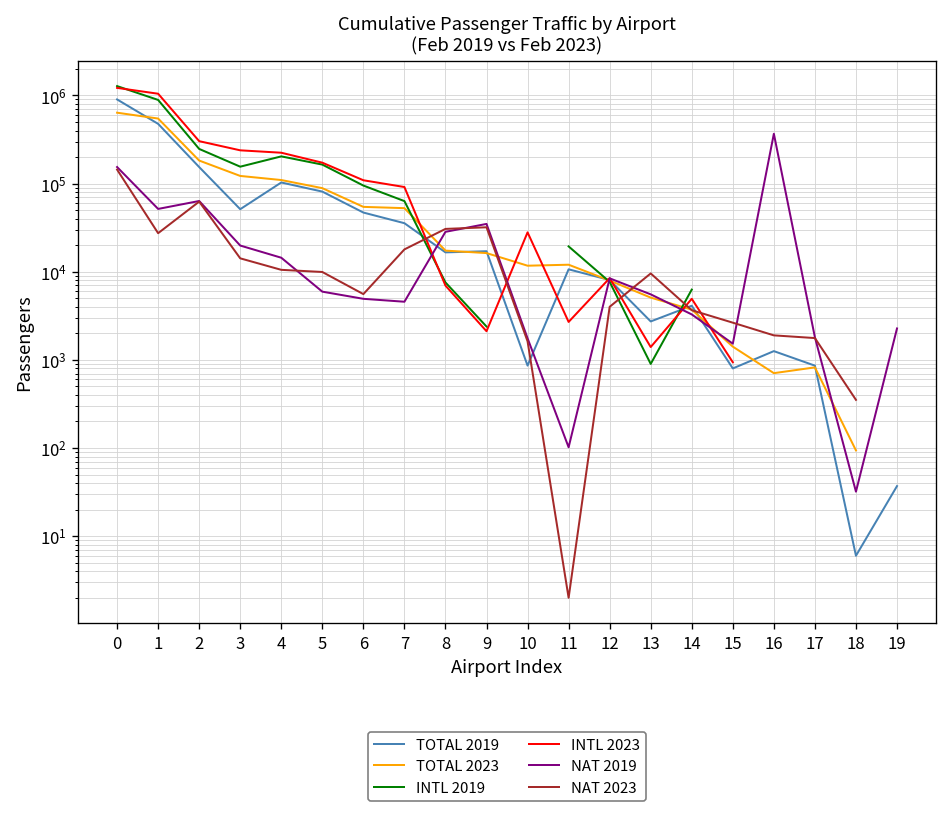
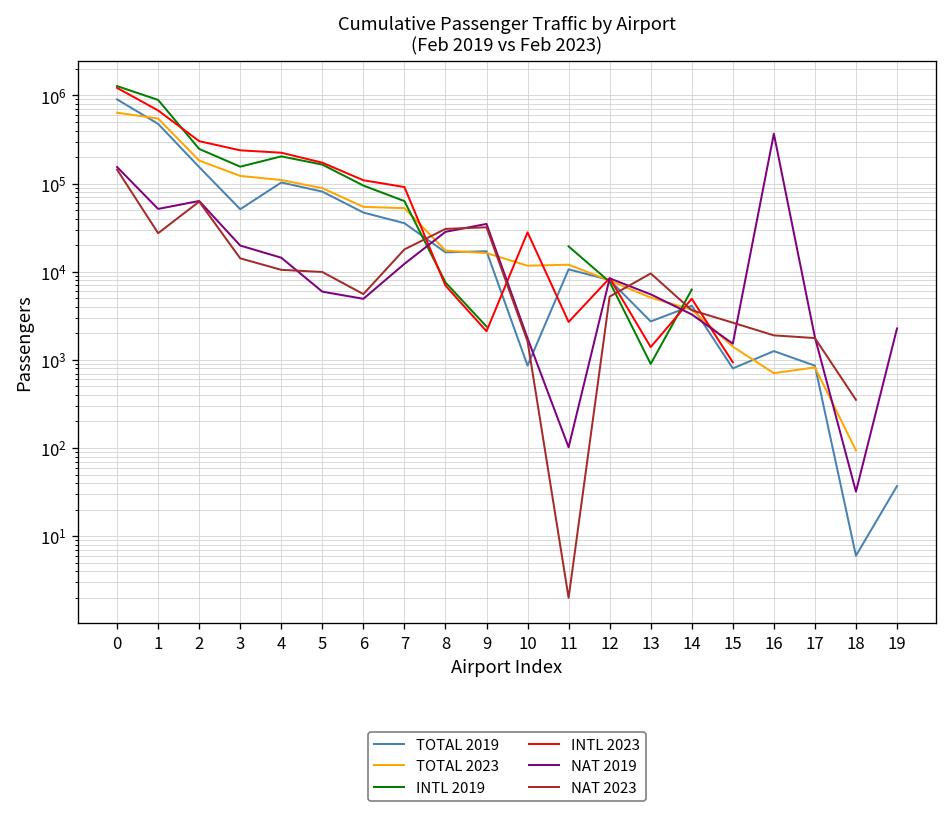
INTL 2023, 1: 1000000 -> 700000
NAT 2019, 7: 5000 -> 12000
NAT 2023, 12: 4000 -> 5000
